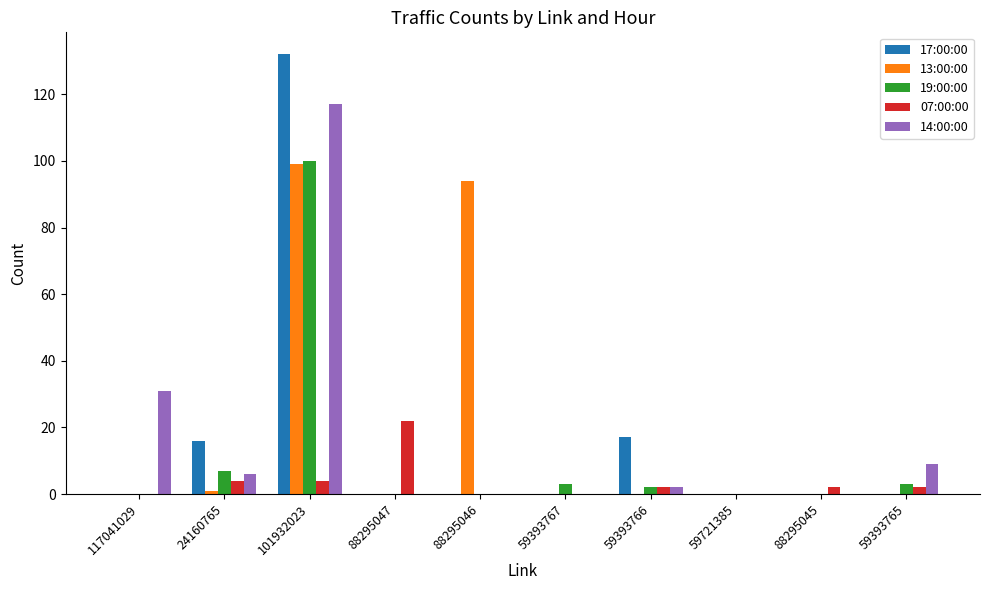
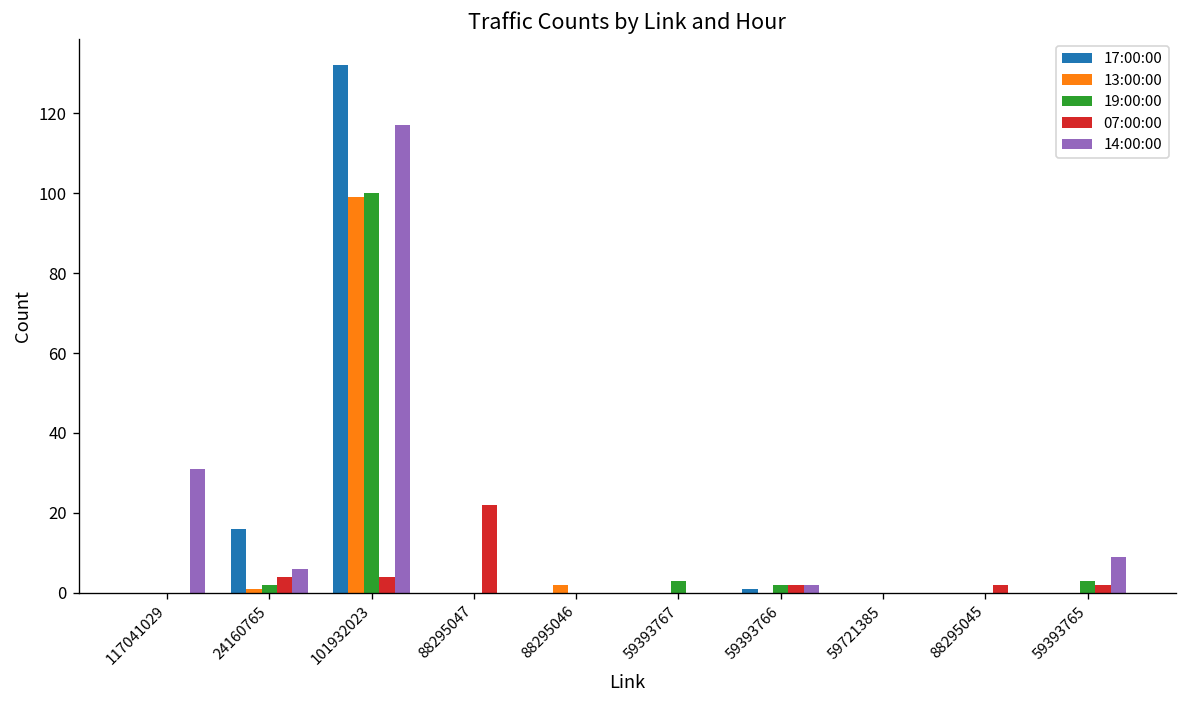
19:00:00, 24160765: 7 -> 2
13:00:00, 88295046: 94 -> 2
17:00:00, 59393766: 17 -> 1
